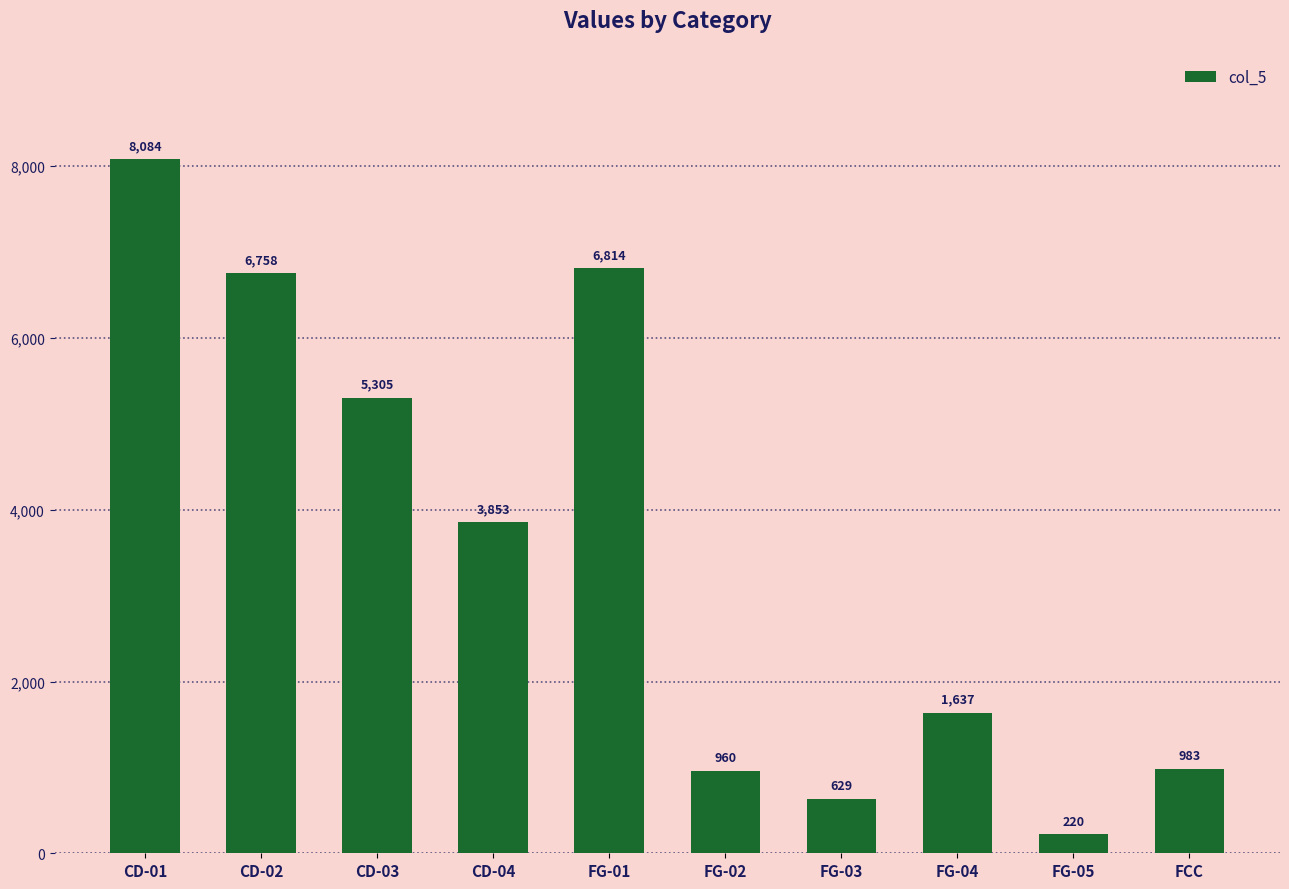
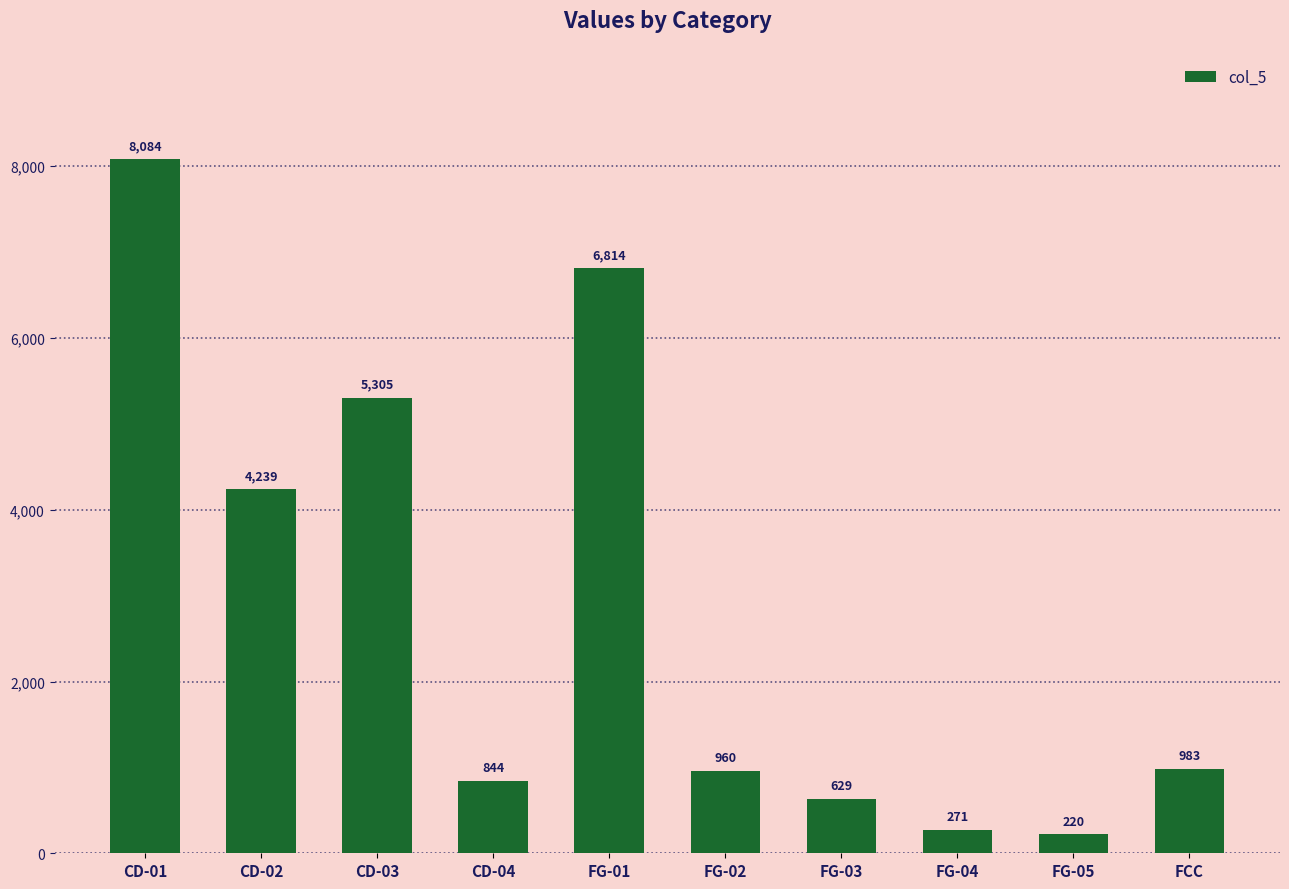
CD-02: 6,758 -> 4,239
CD-04: 3,853 -> 844
FG-04: 1,637 -> 271
